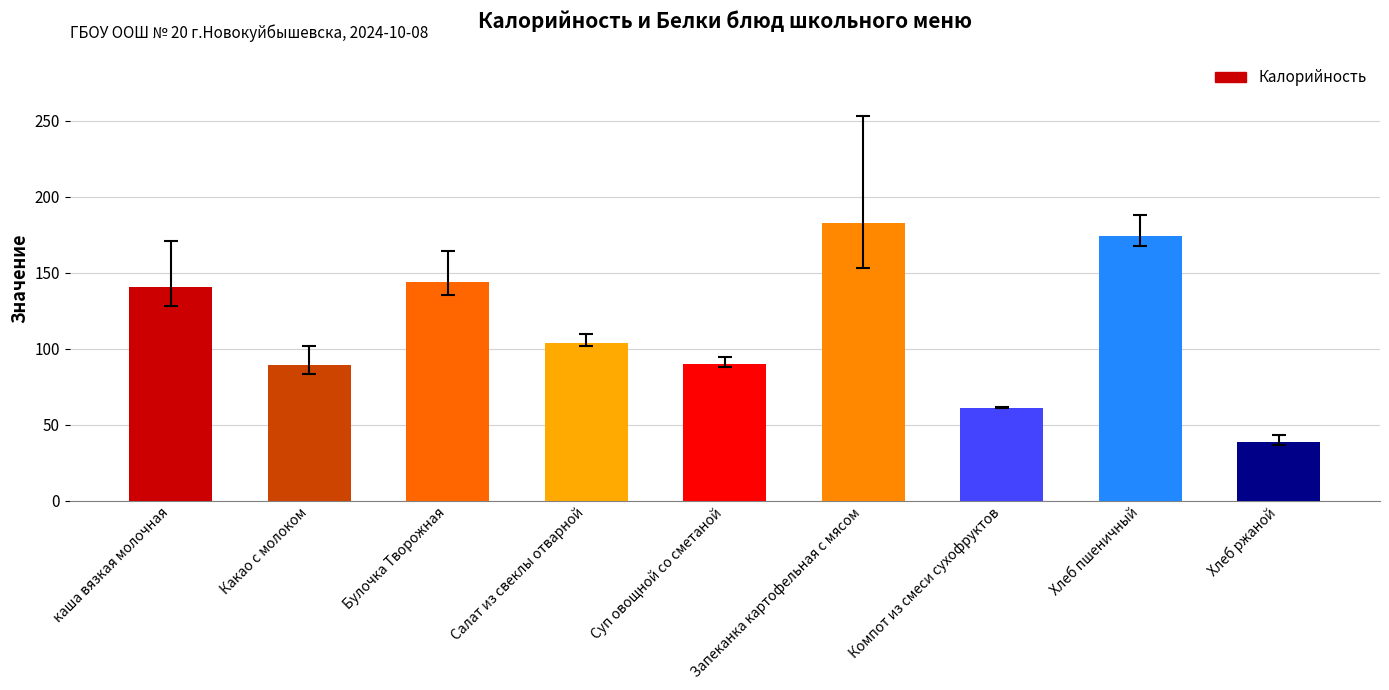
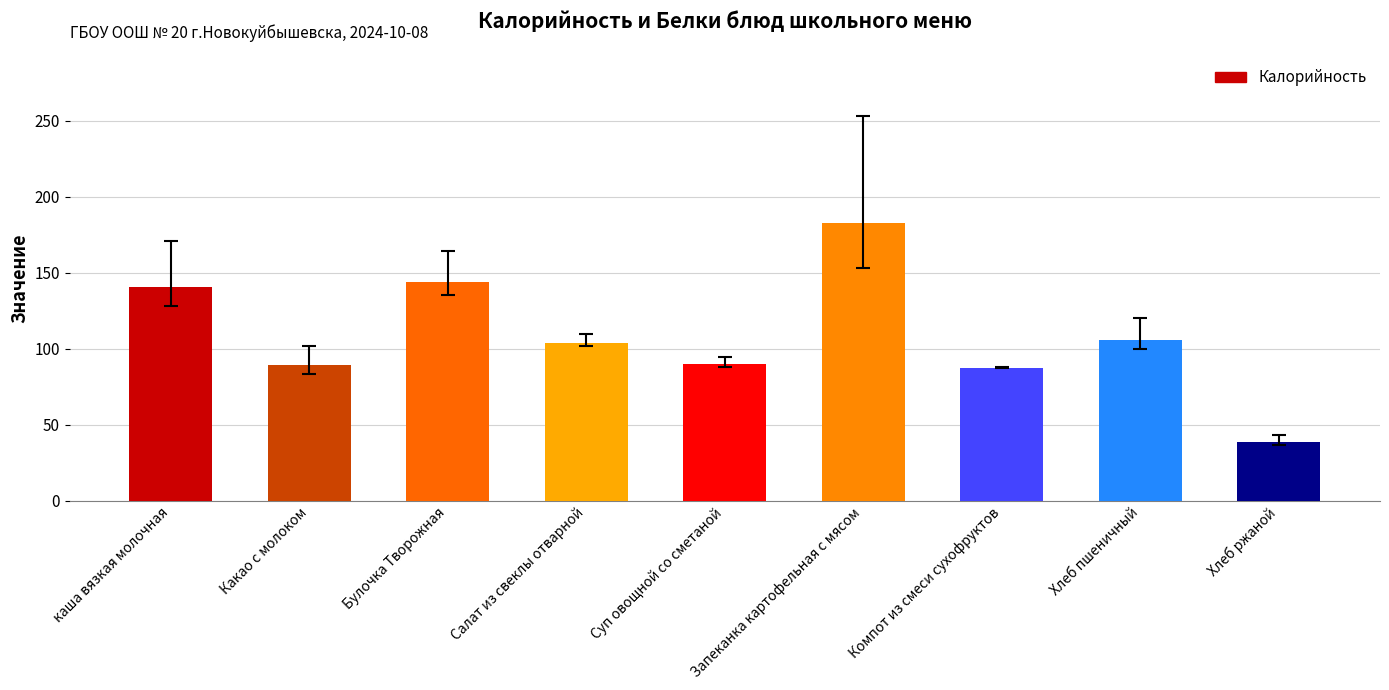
Калорийность, Компот из смеси сухофруктов: 61 -> 88
Калорийность, Хлеб пшеничный: 174 -> 106
